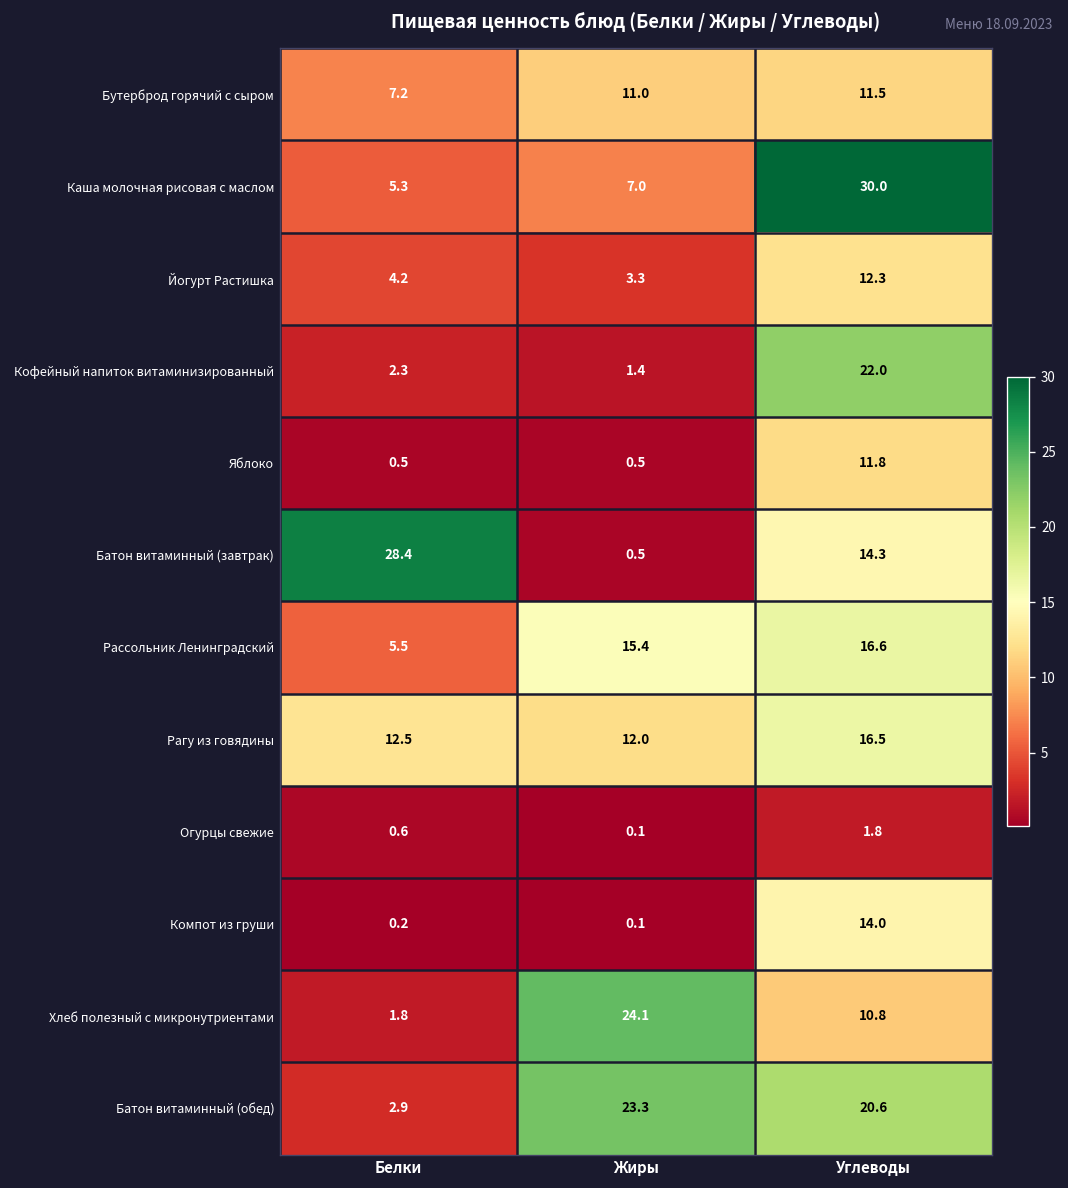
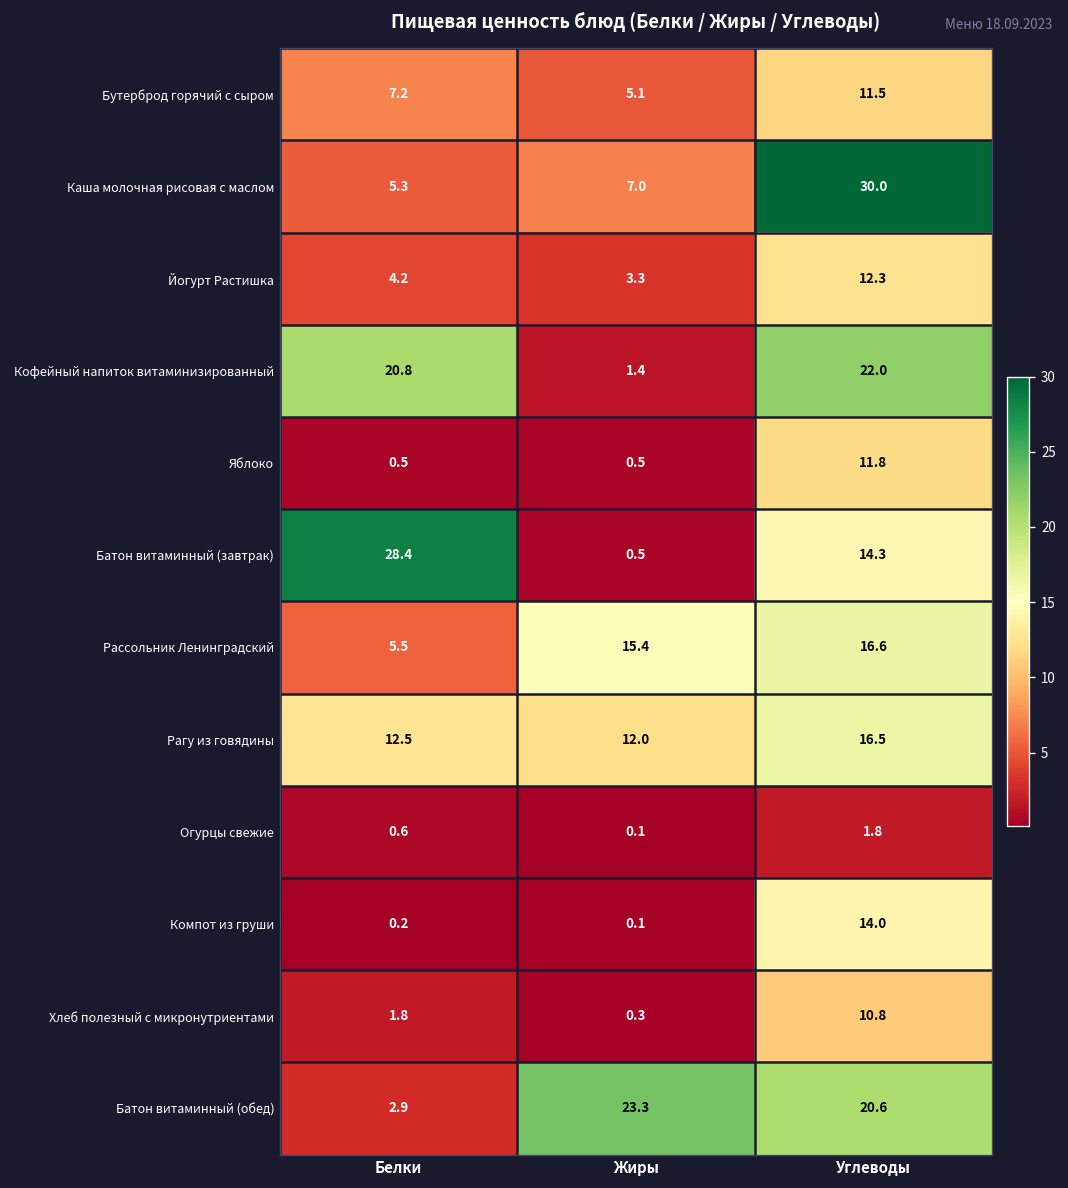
Бутерброд горячий с сыром, Жиры: 11.0 -> 5.1
Кофейный напиток витаминизированный, Белки: 2.3 -> 20.8
Хлеб полезный с микронутриентами, Жиры: 24.1 -> 0.3
